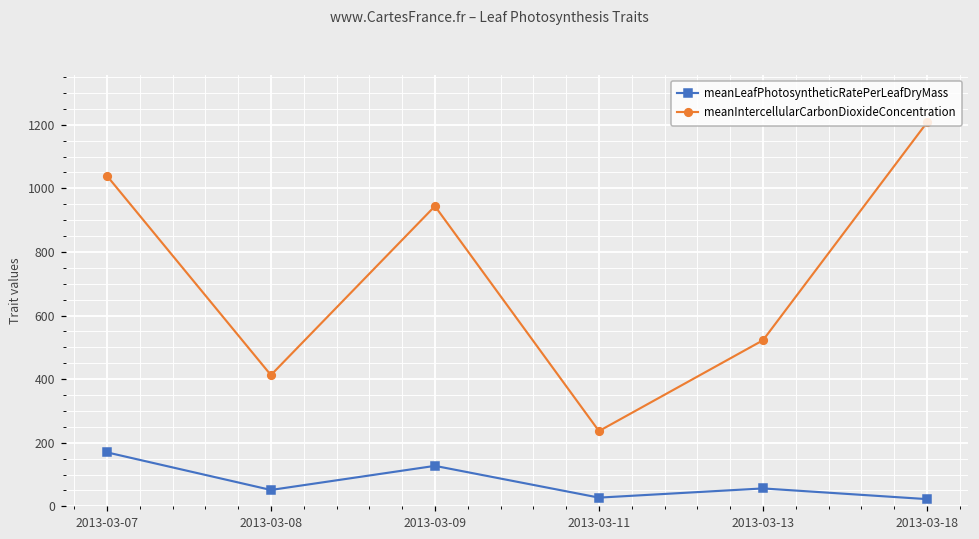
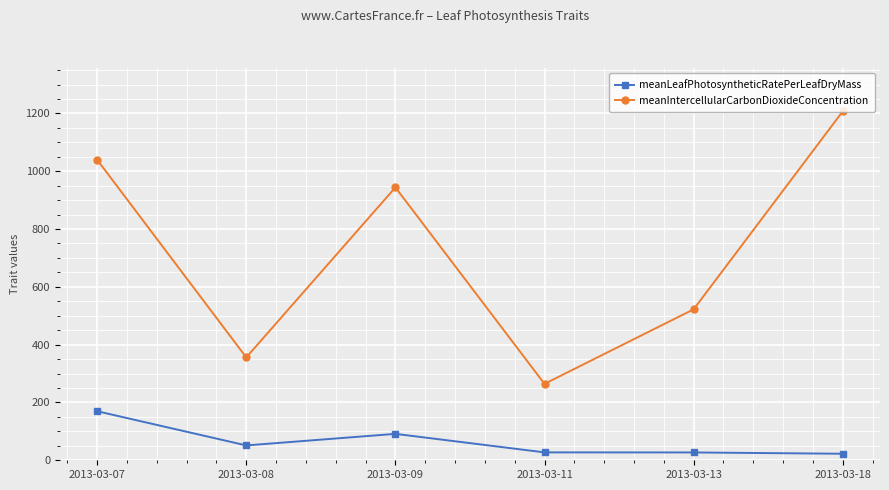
meanIntercellularCarbonDioxideConcentration, 2013-03-08: 410 -> 360
meanLeafPhotosyntheticRatePerLeafDryMass, 2013-03-09: 130 -> 90
meanIntercellularCarbonDioxideConcentration, 2013-03-11: 240 -> 260
meanLeafPhotosyntheticRatePerLeafDryMass, 2013-03-13: 60 -> 30
